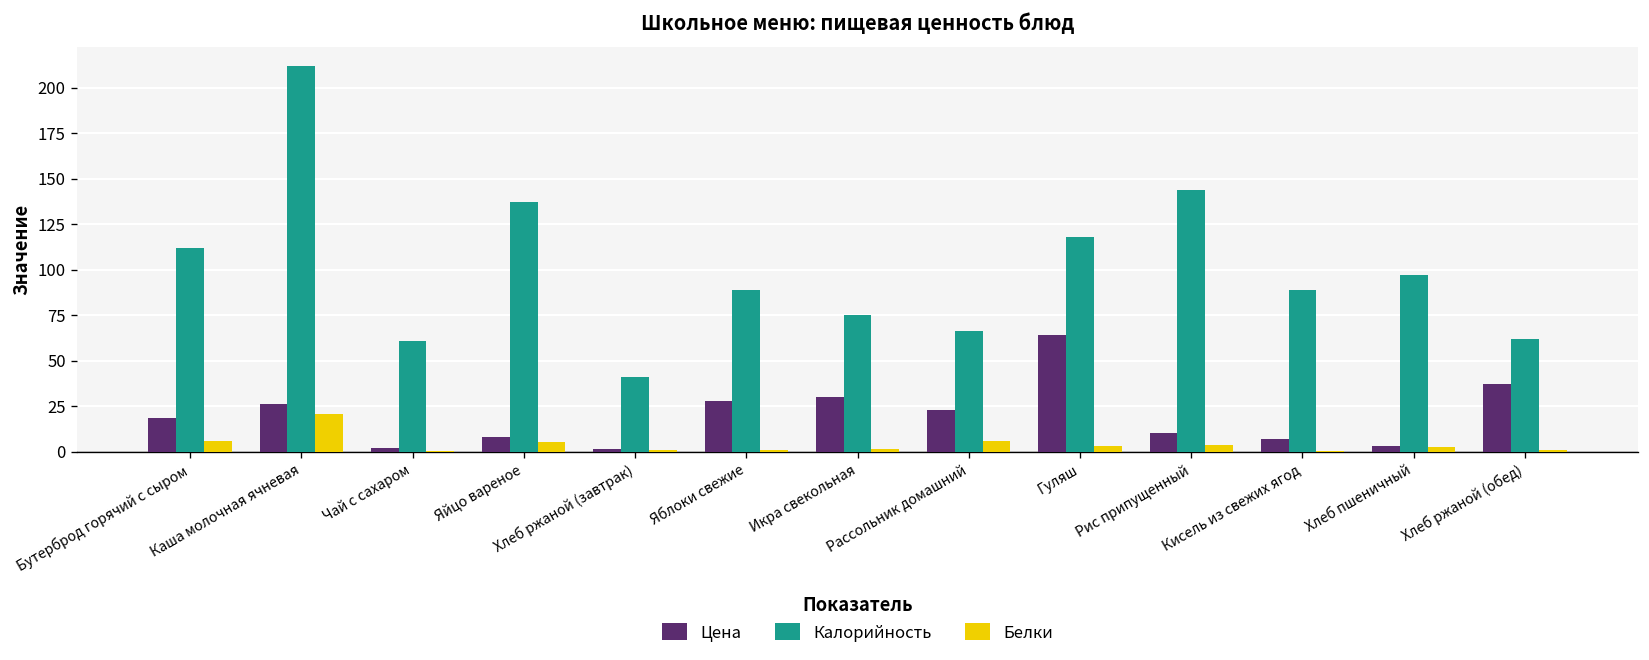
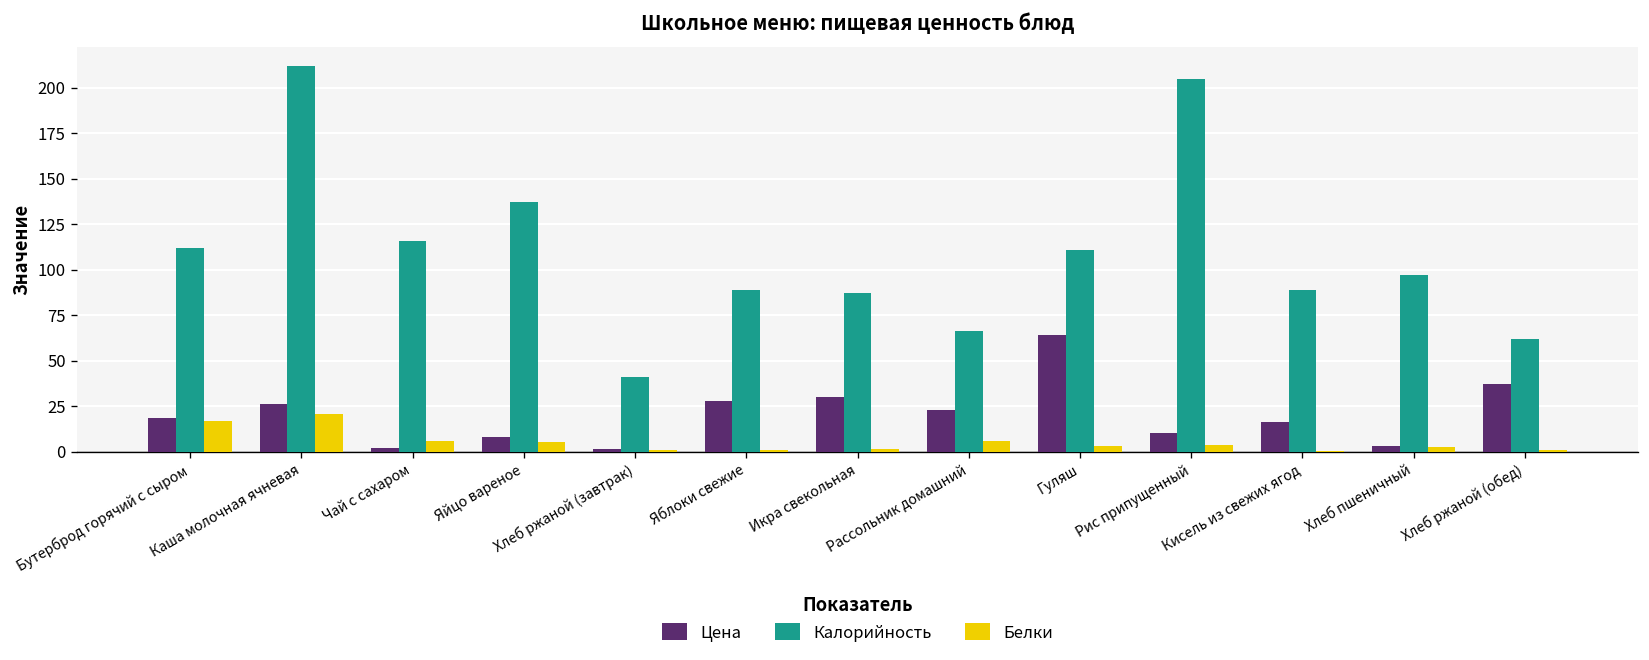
Белки, Бутерброд горячий с сыром: 6 -> 17
Калорийность, Чай с сахаром: 61 -> 116
Белки, Чай с сахаром: 0 -> 6
Калорийность, Икра свекольная: 75 -> 87
Калорийность, Гуляш: 118 -> 111
Калорийность, Рис припущенный: 144 -> 205
Цена, Кисель из свежих ягод: 7 -> 16
